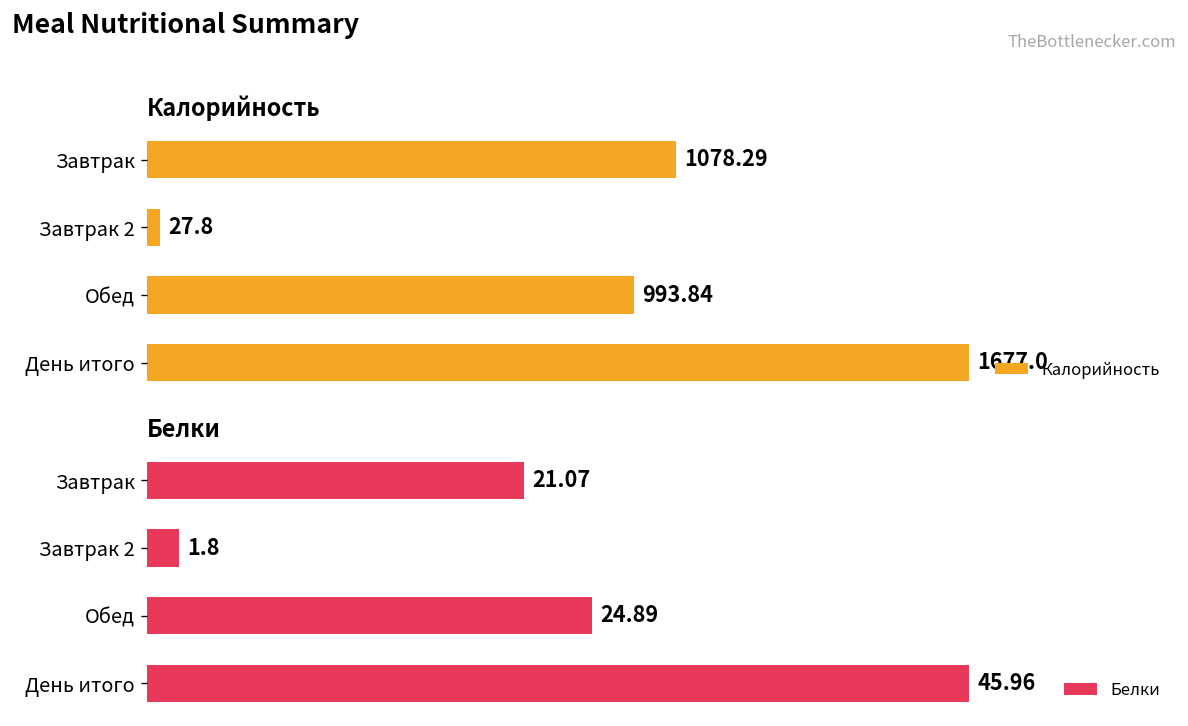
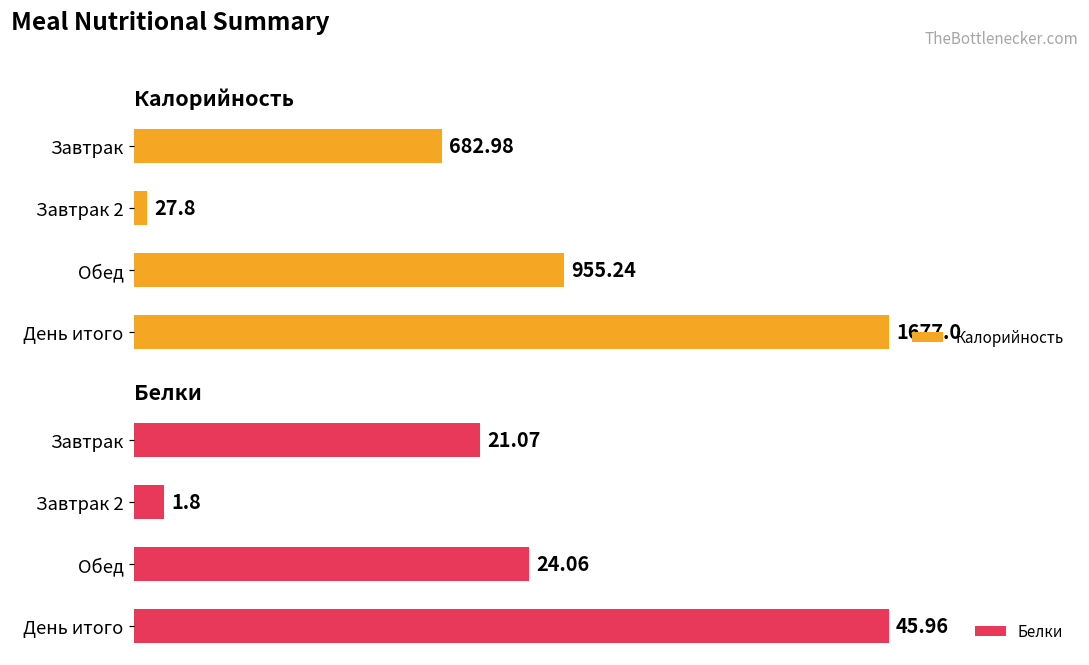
Калорийность, Завтрак: 1078.29 -> 682.98
Калорийность, Обед: 993.84 -> 955.24
Белки, Обед: 24.89 -> 24.06
